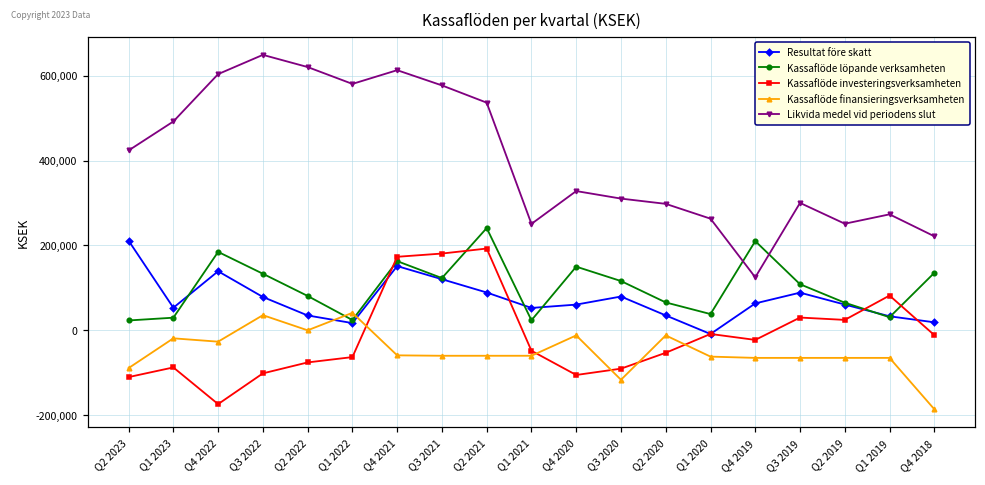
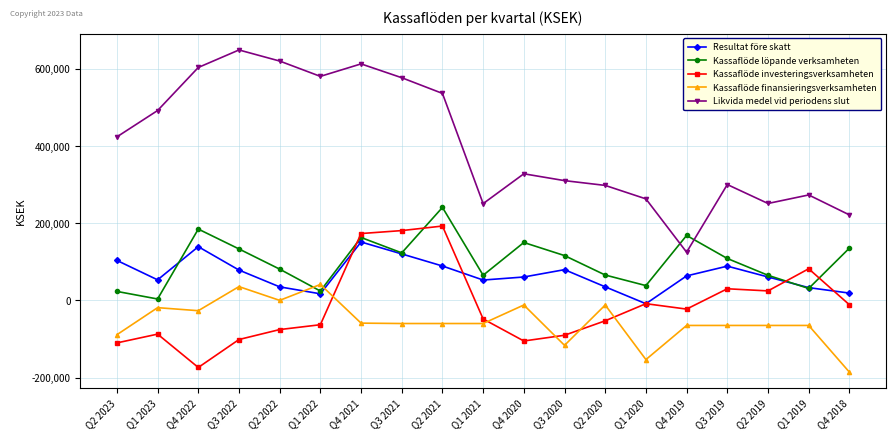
Resultat före skatt, Q2 2023: 210,000 -> 100,000
Kassaflöde löpande verksamheten, Q1 2023: 30,000 -> 0
Kassaflöde löpande verksamheten, Q1 2021: 20,000 -> 70,000
Kassaflöde finansieringsverksamheten, Q1 2020: -60,000 -> -150,000
Kassaflöde löpande verksamheten, Q4 2019: 210,000 -> 170,000
